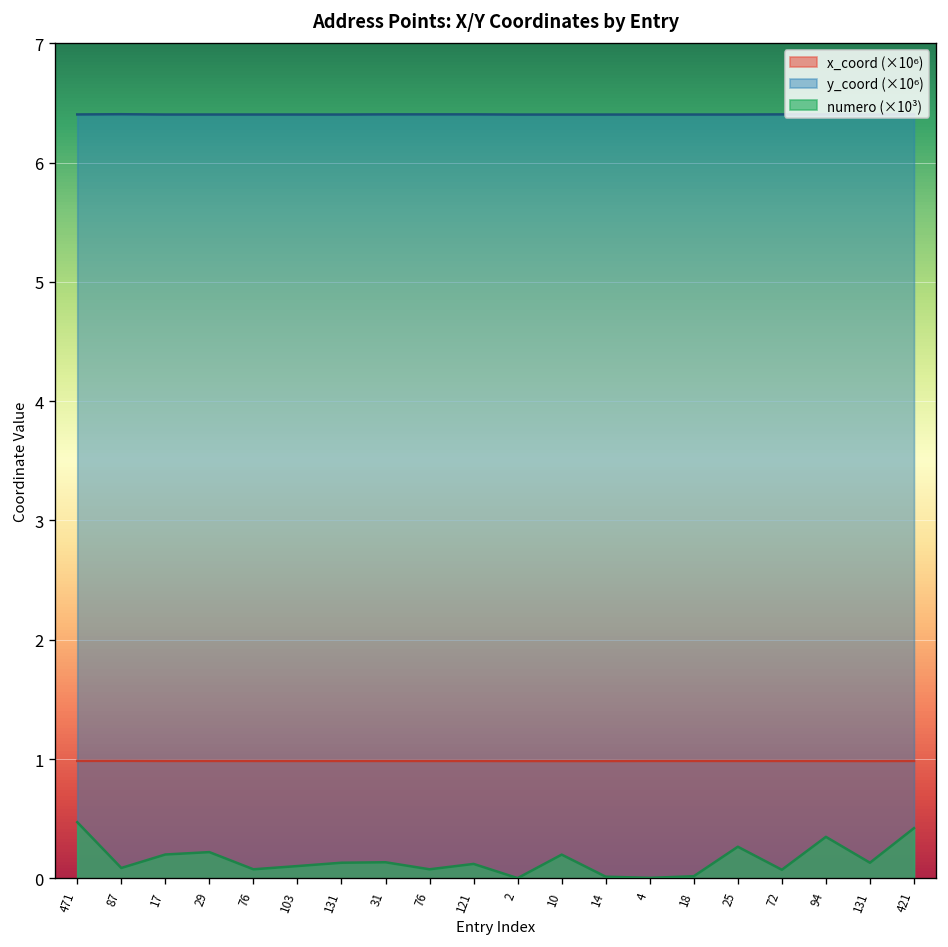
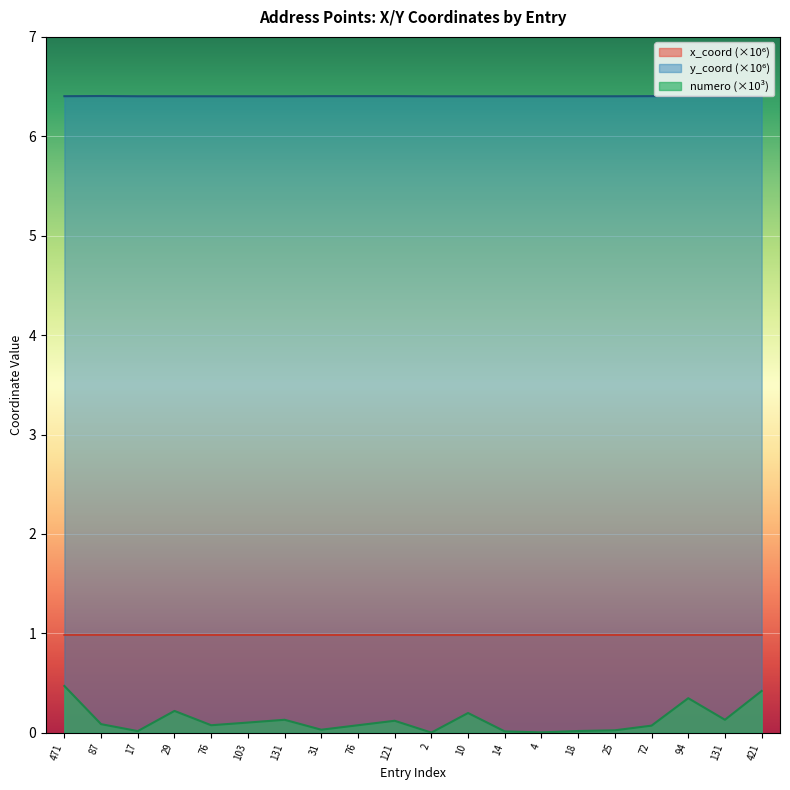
numero (×10³), 17: 0.2 -> 0.0
numero (×10³), 31: 0.1 -> 0.0
numero (×10³), 25: 0.3 -> 0.0
